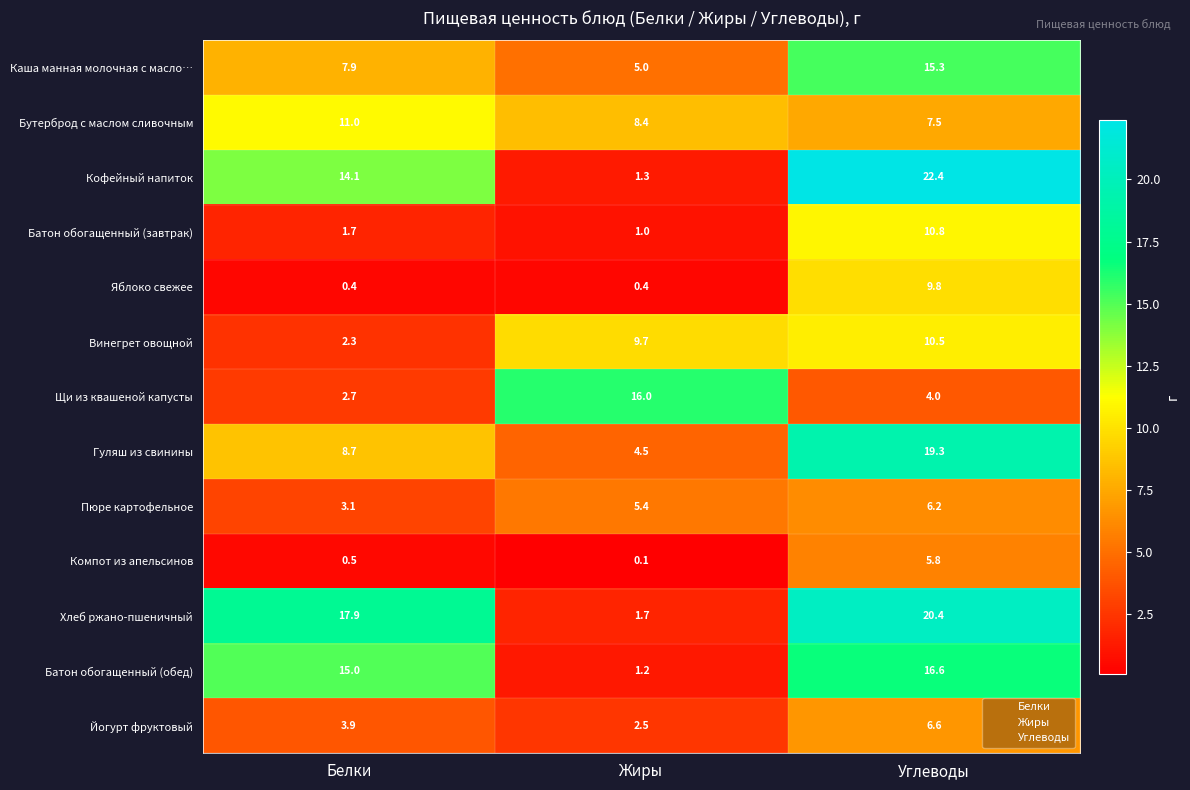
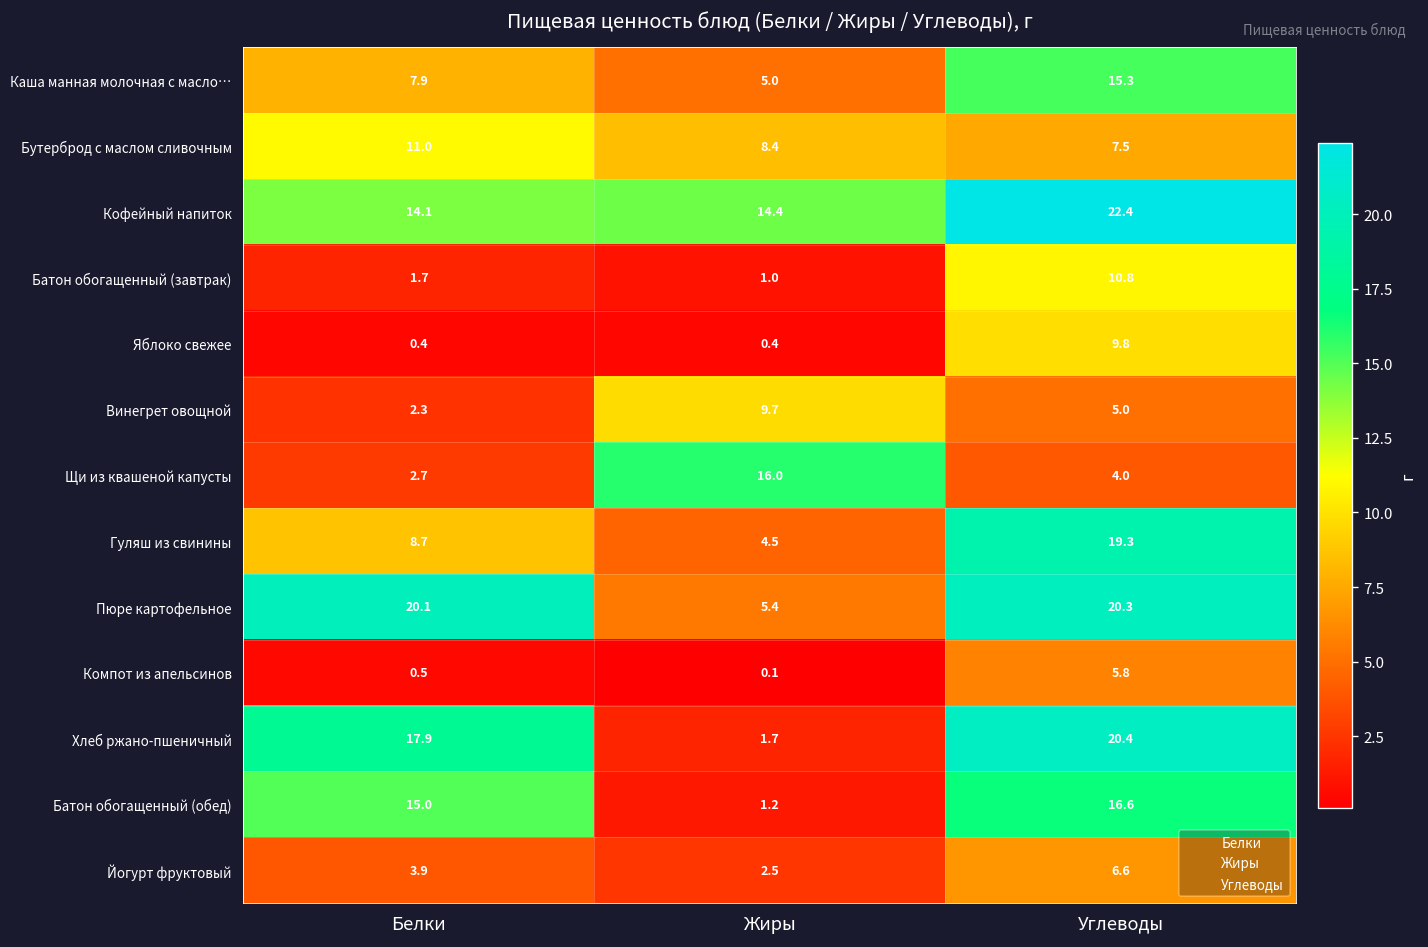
Кофейный напиток, Жиры: 1.3 -> 14.4
Винегрет овощной, Углеводы: 10.5 -> 5.0
Пюре картофельное, Белки: 3.1 -> 20.1
Пюре картофельное, Углеводы: 6.2 -> 20.3
